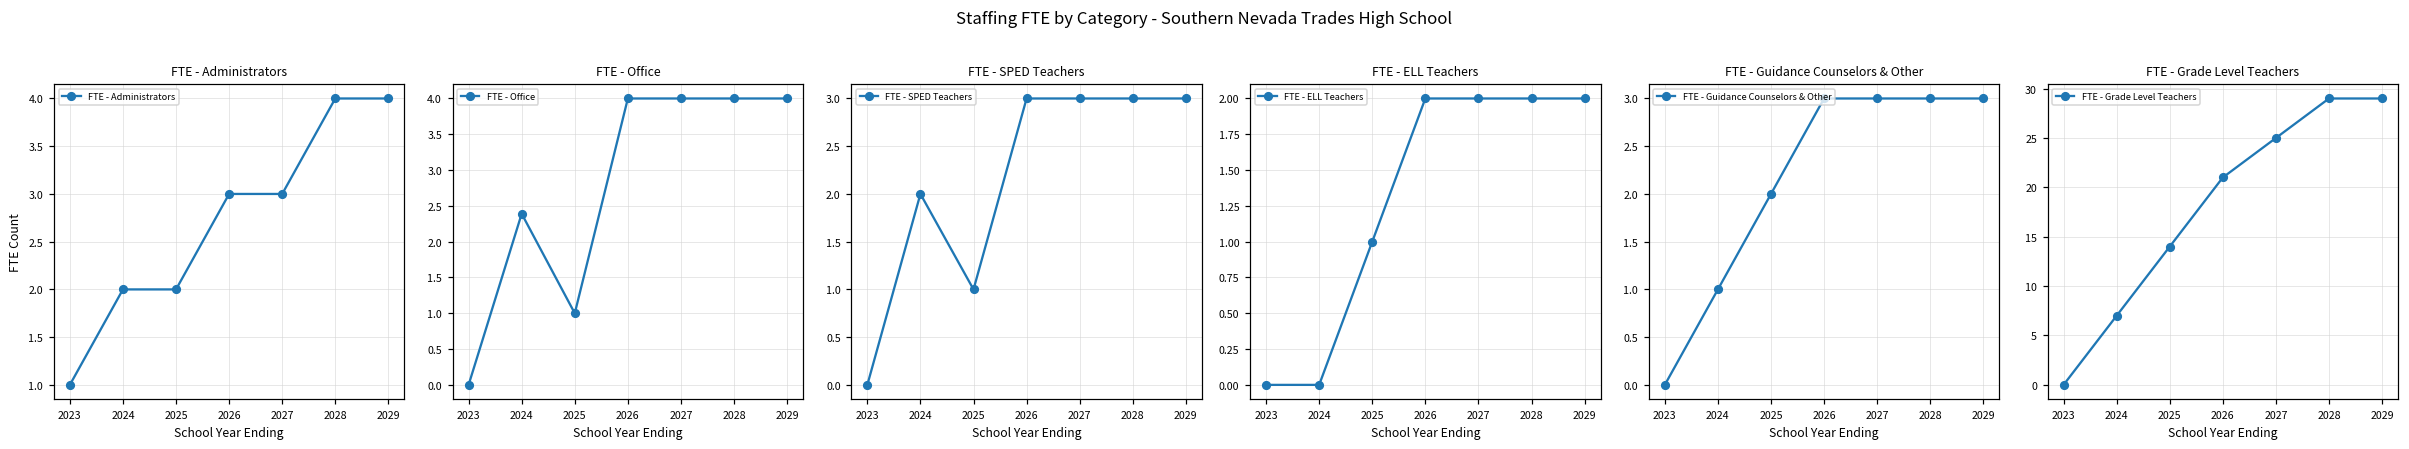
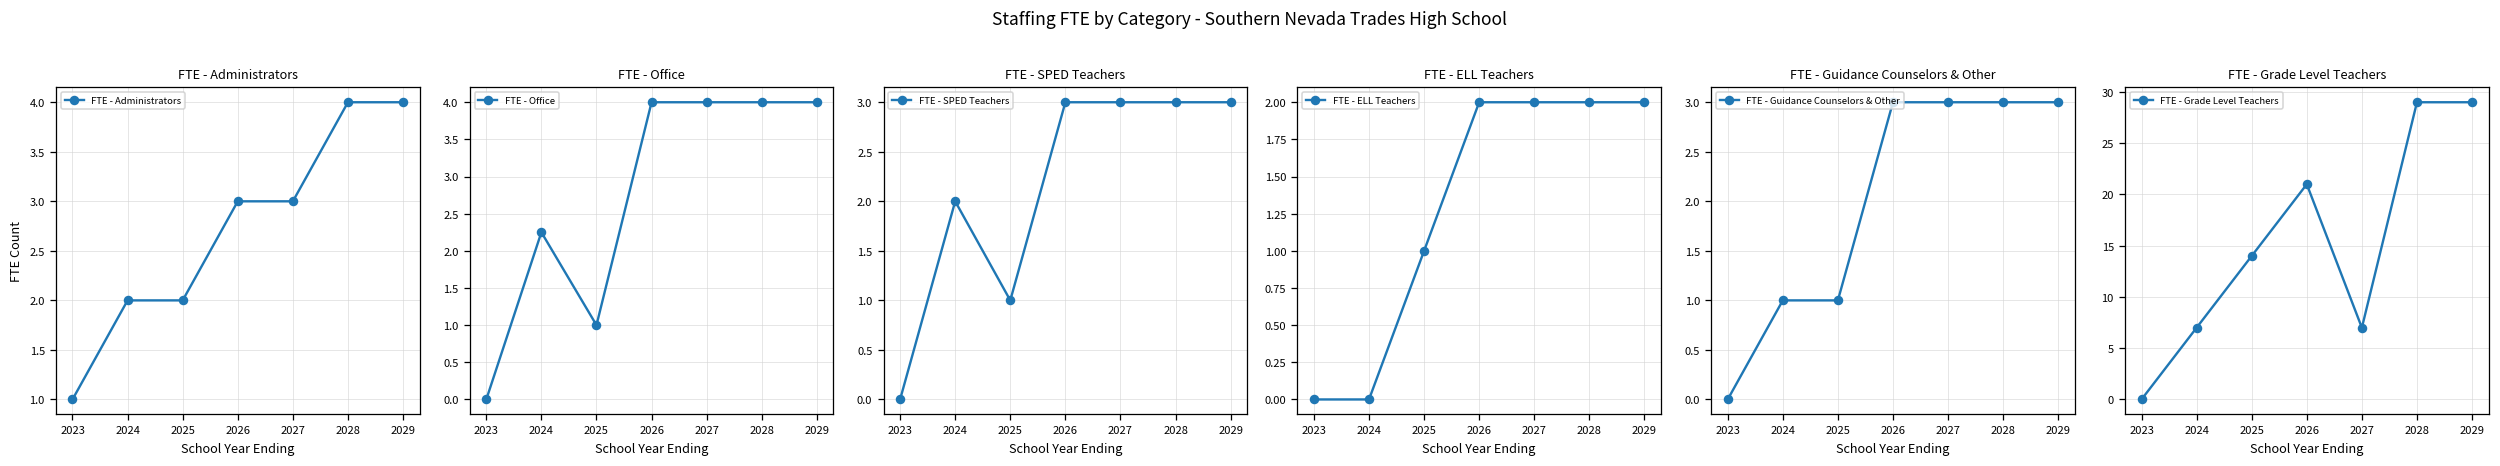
FTE - Office, 2024: 2.4 -> 2.3
FTE - Guidance Counselors & Other, 2025: 2 -> 1
FTE - Grade Level Teachers, 2027: 25 -> 7
